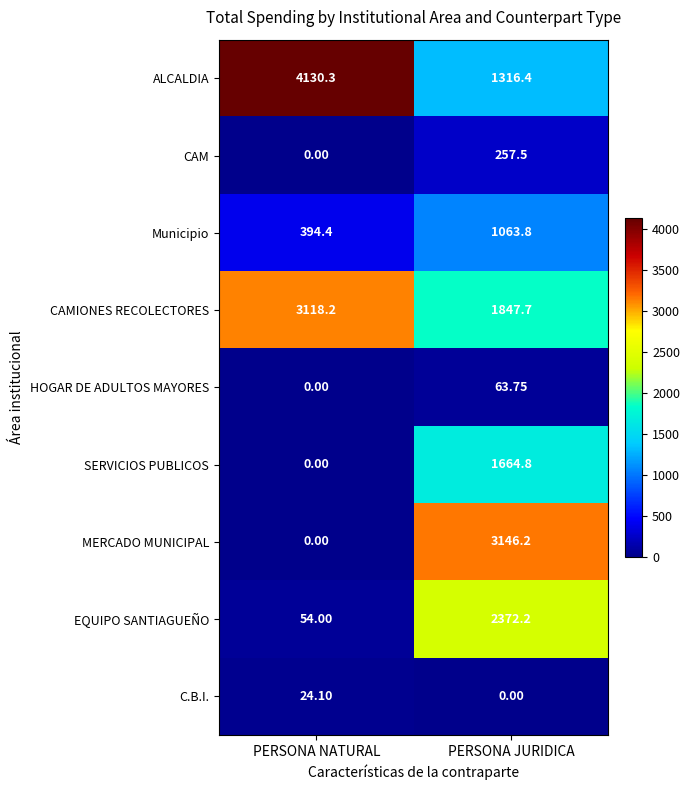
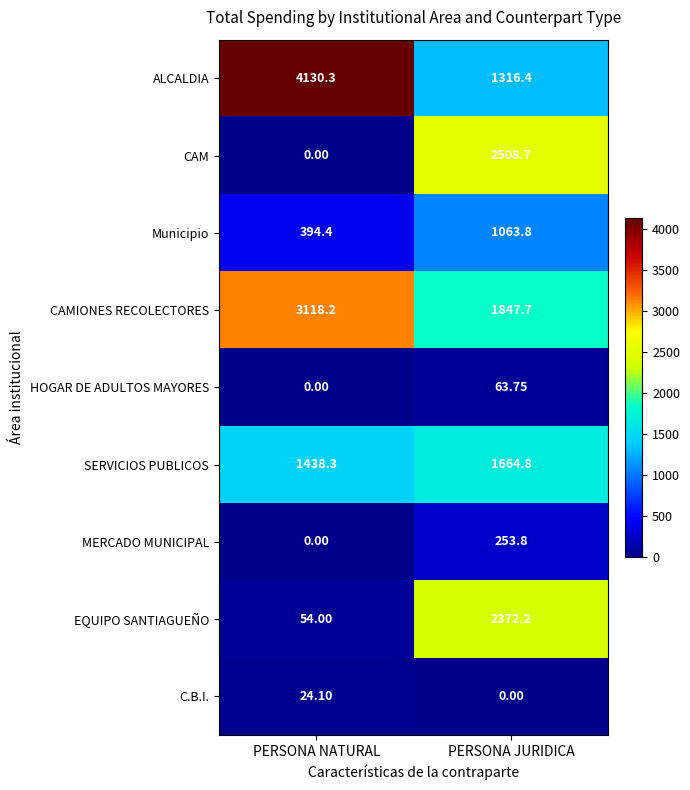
CAM, PERSONA JURIDICA: 257.5 -> 2508.7
SERVICIOS PUBLICOS, PERSONA NATURAL: 0.00 -> 1438.3
MERCADO MUNICIPAL, PERSONA JURIDICA: 3146.2 -> 253.8
